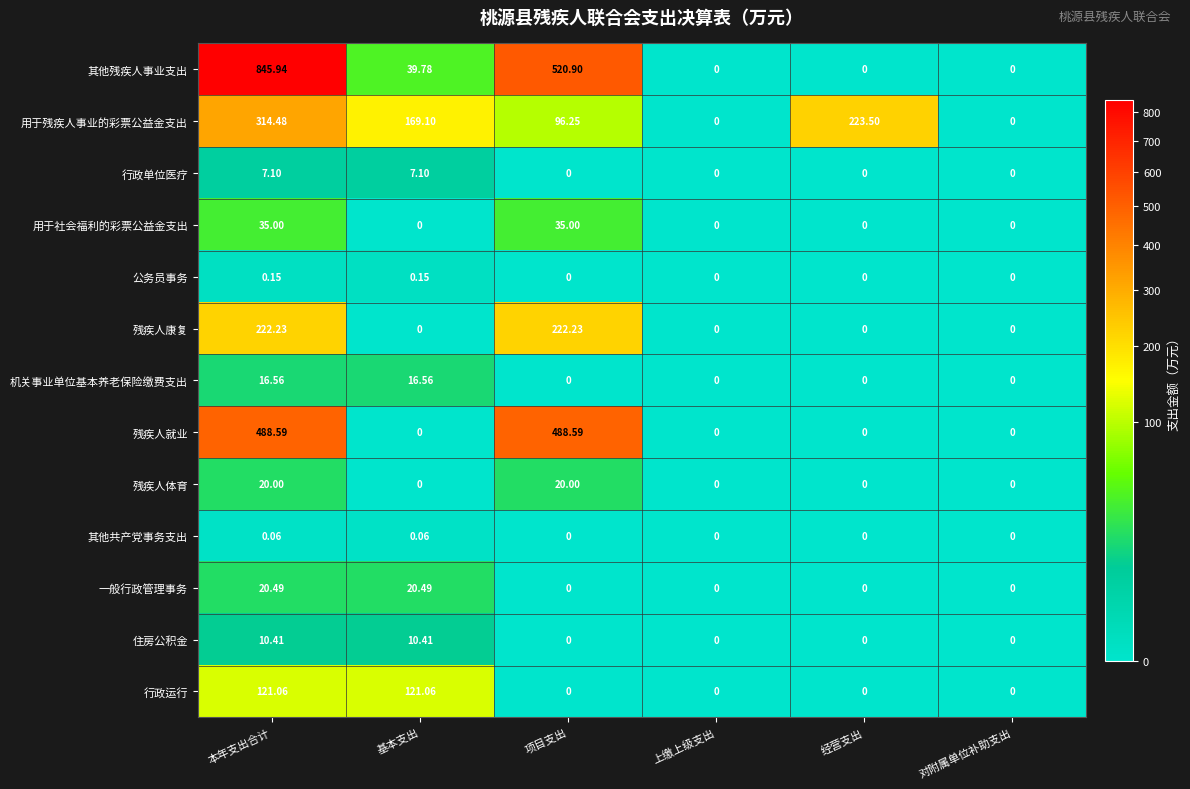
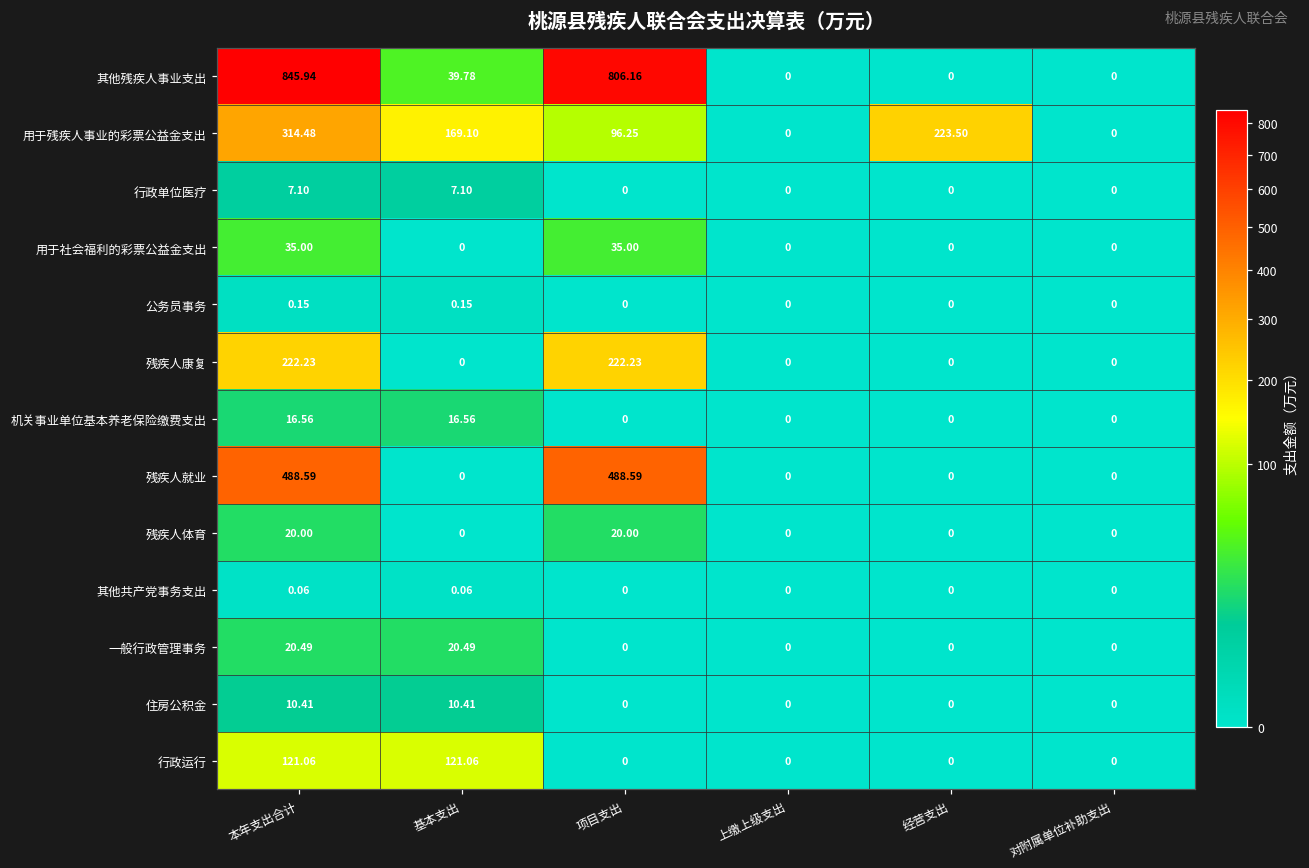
其他残疾人事业支出, 项目支出: 520.90 -> 806.16
